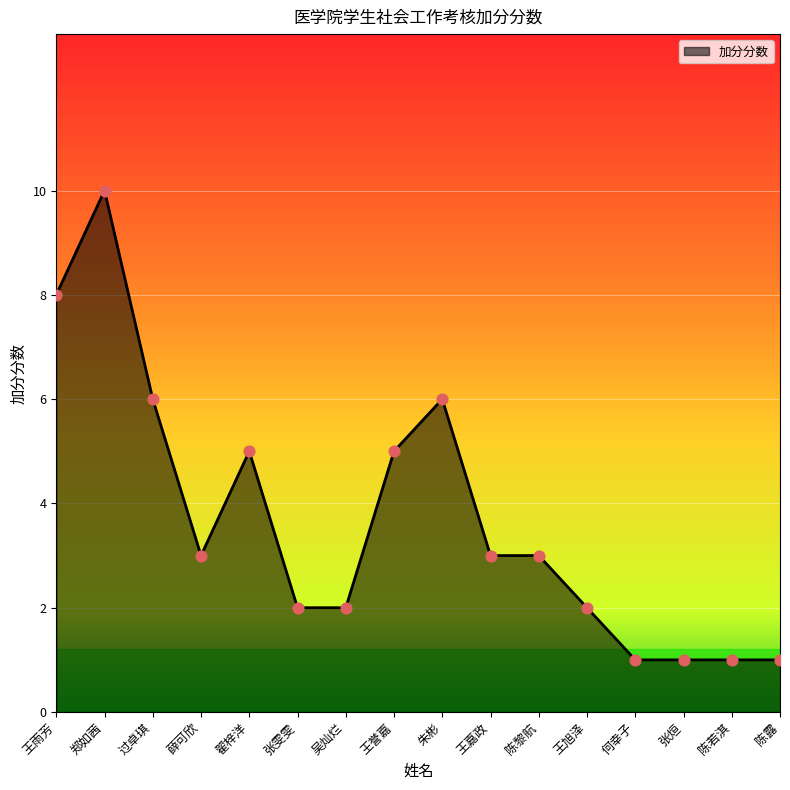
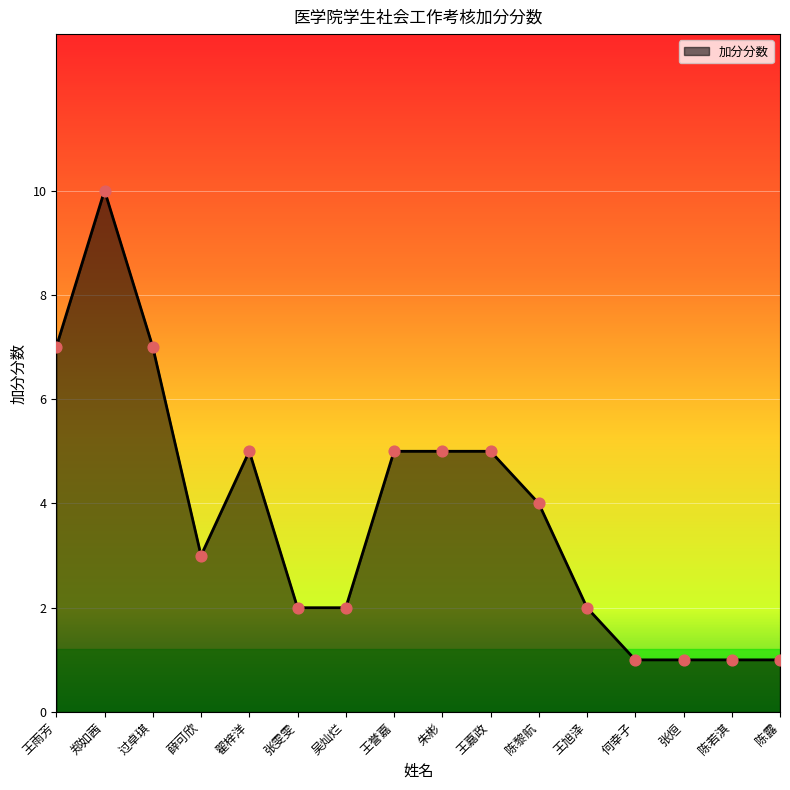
王雨芳: 8 -> 7
过卓琪: 6 -> 7
朱彬: 6 -> 5
王嘉政: 3 -> 5
陈黎航: 3 -> 4
